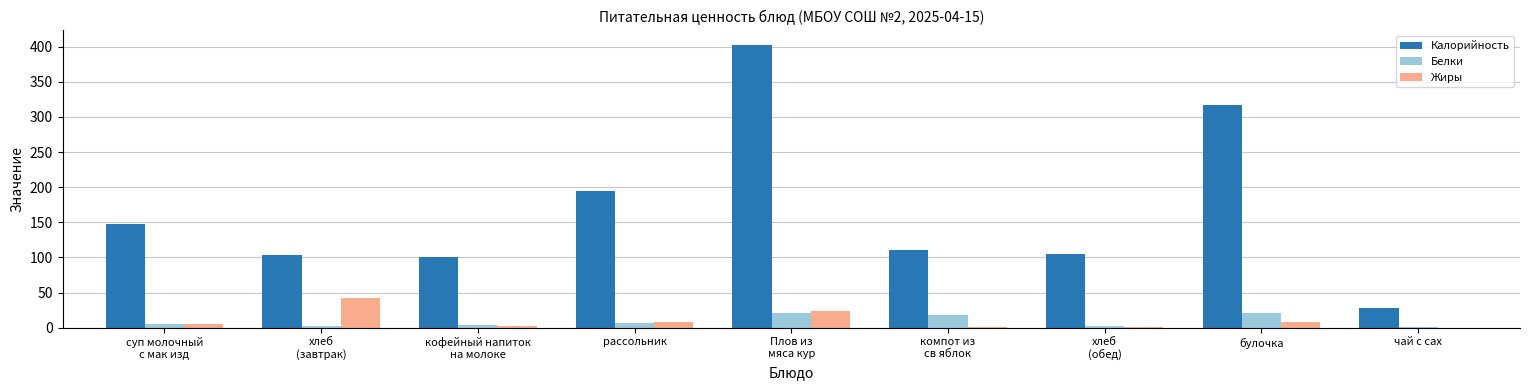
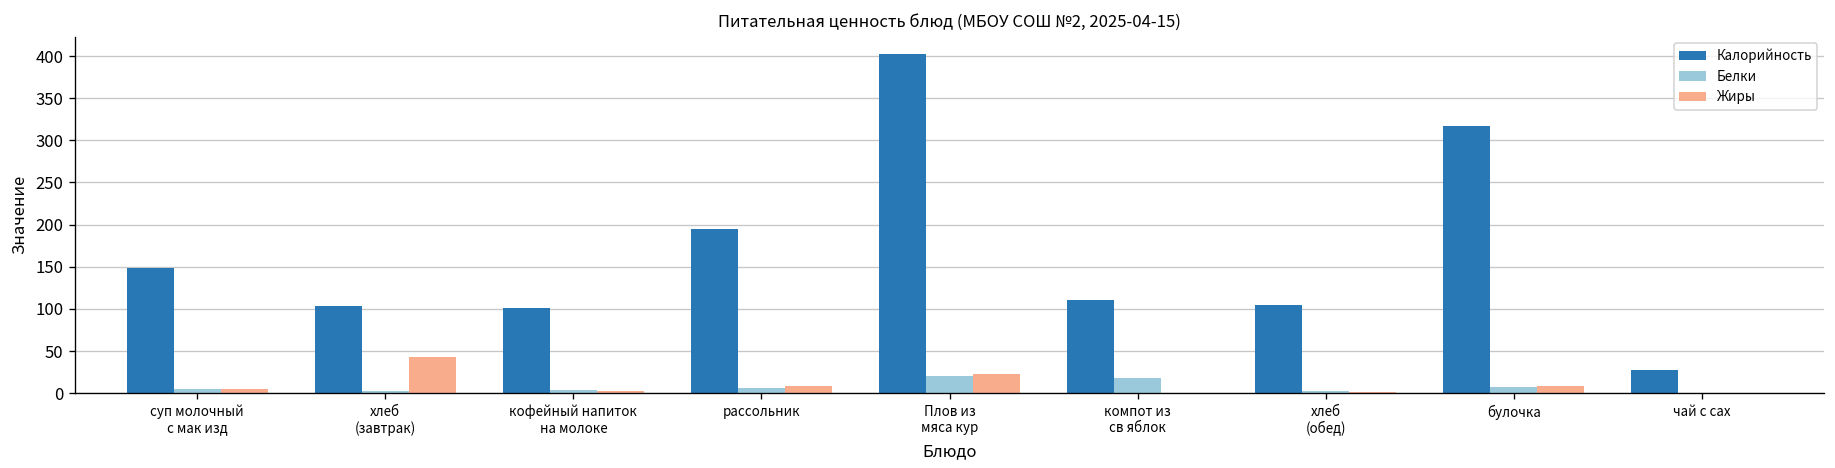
Белки, булочка: 20 -> 10
